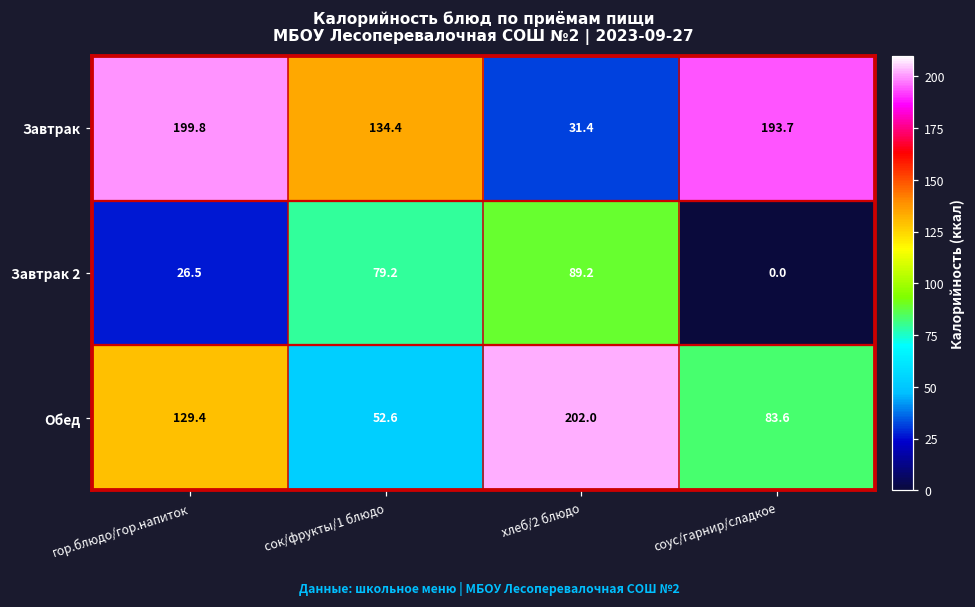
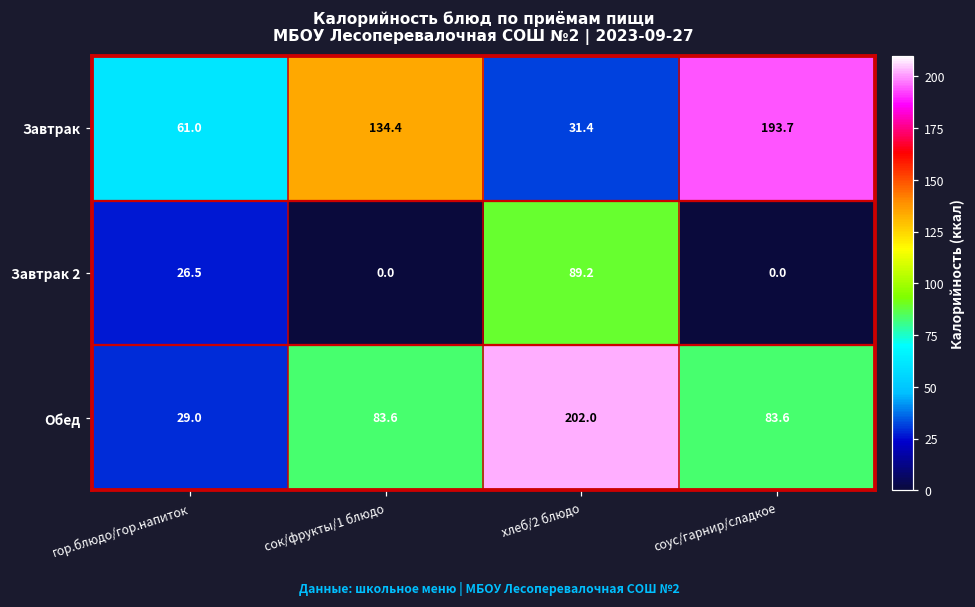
Завтрак, гор.блюдо/гор.напиток: 199.8 -> 61.0
Завтрак 2, сок/фрукты/1 блюдо: 79.2 -> 0.0
Обед, гор.блюдо/гор.напиток: 129.4 -> 29.0
Обед, сок/фрукты/1 блюдо: 52.6 -> 83.6
